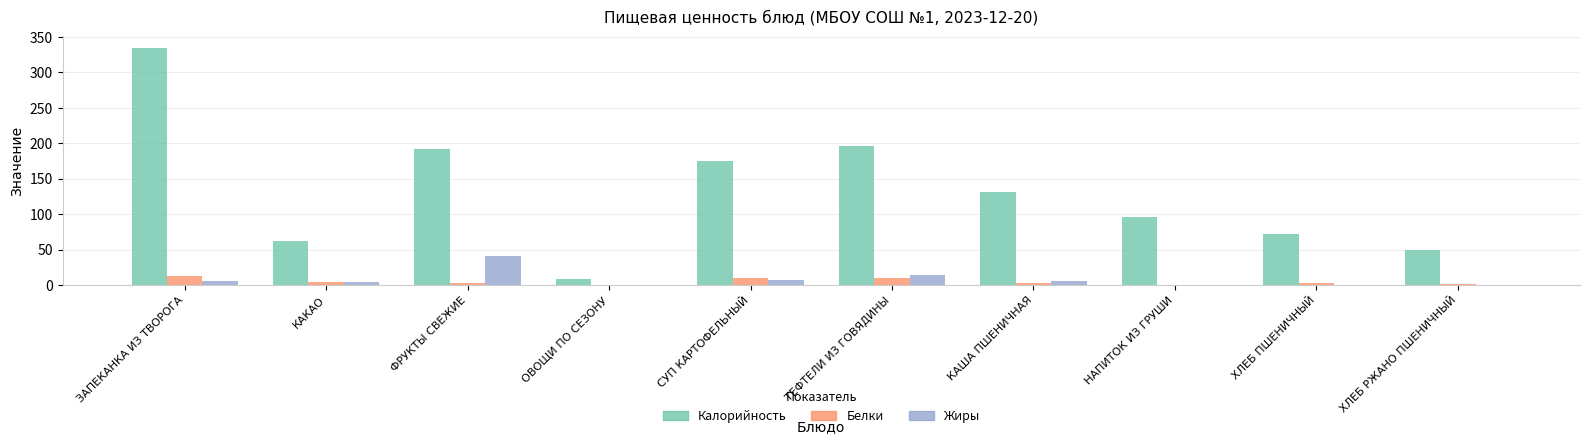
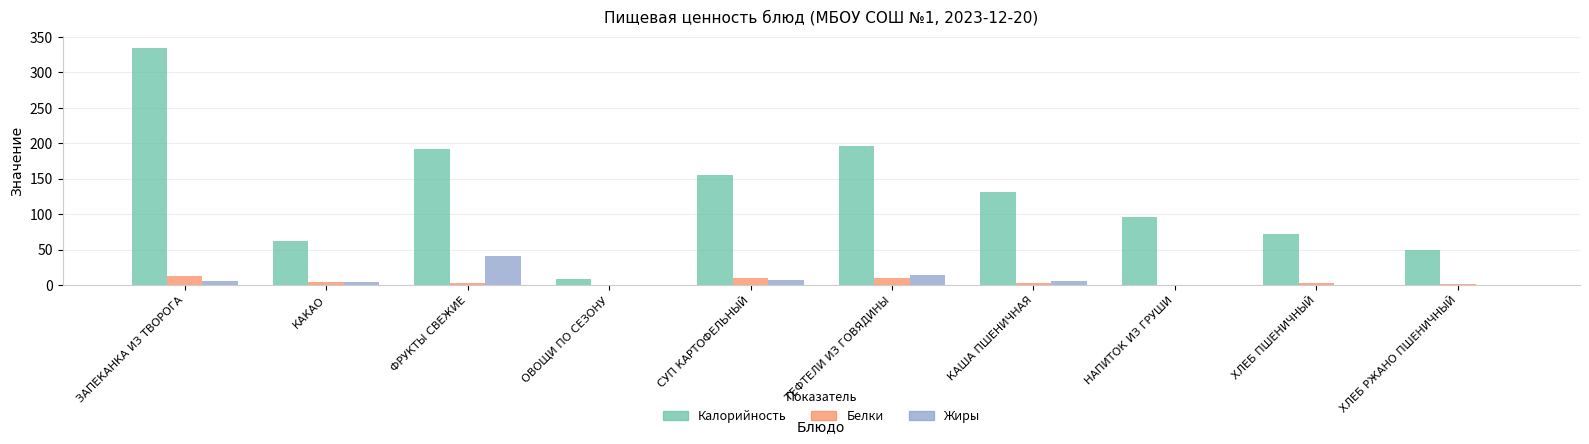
Калорийность, СУП КАРТОФЕЛЬНЫЙ: 180 -> 160
